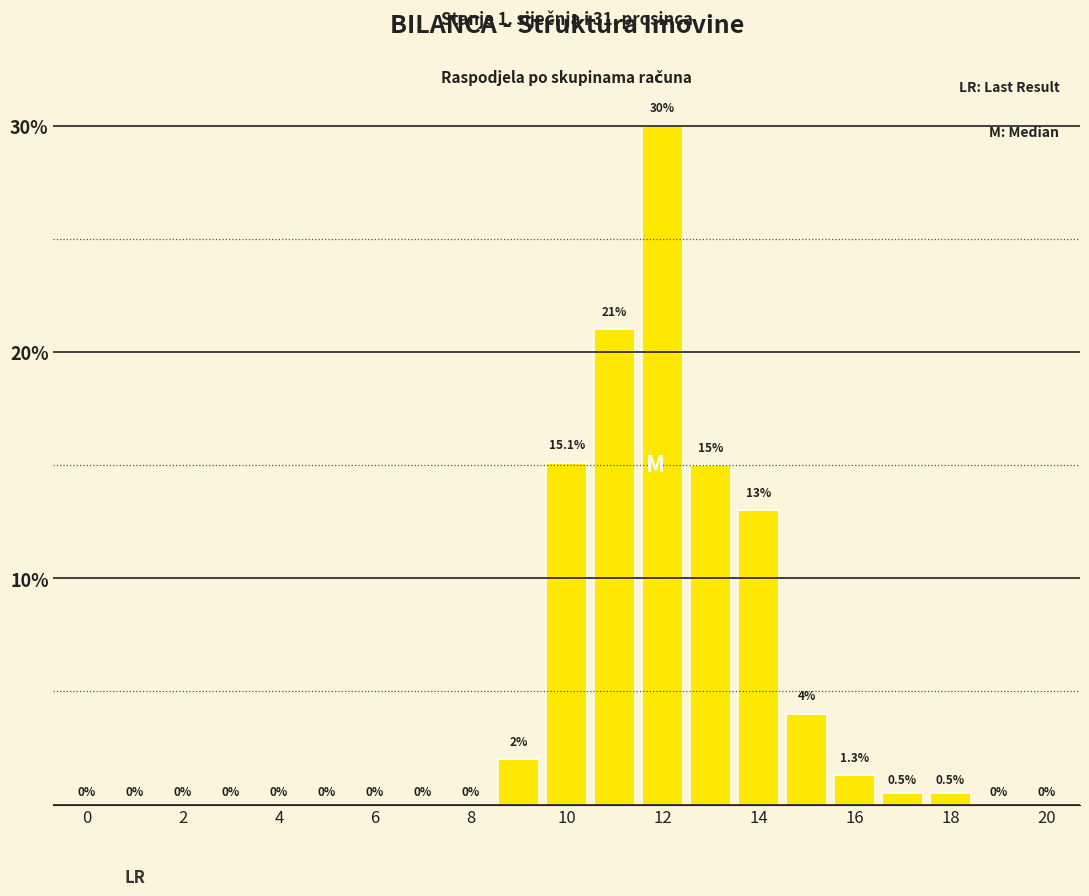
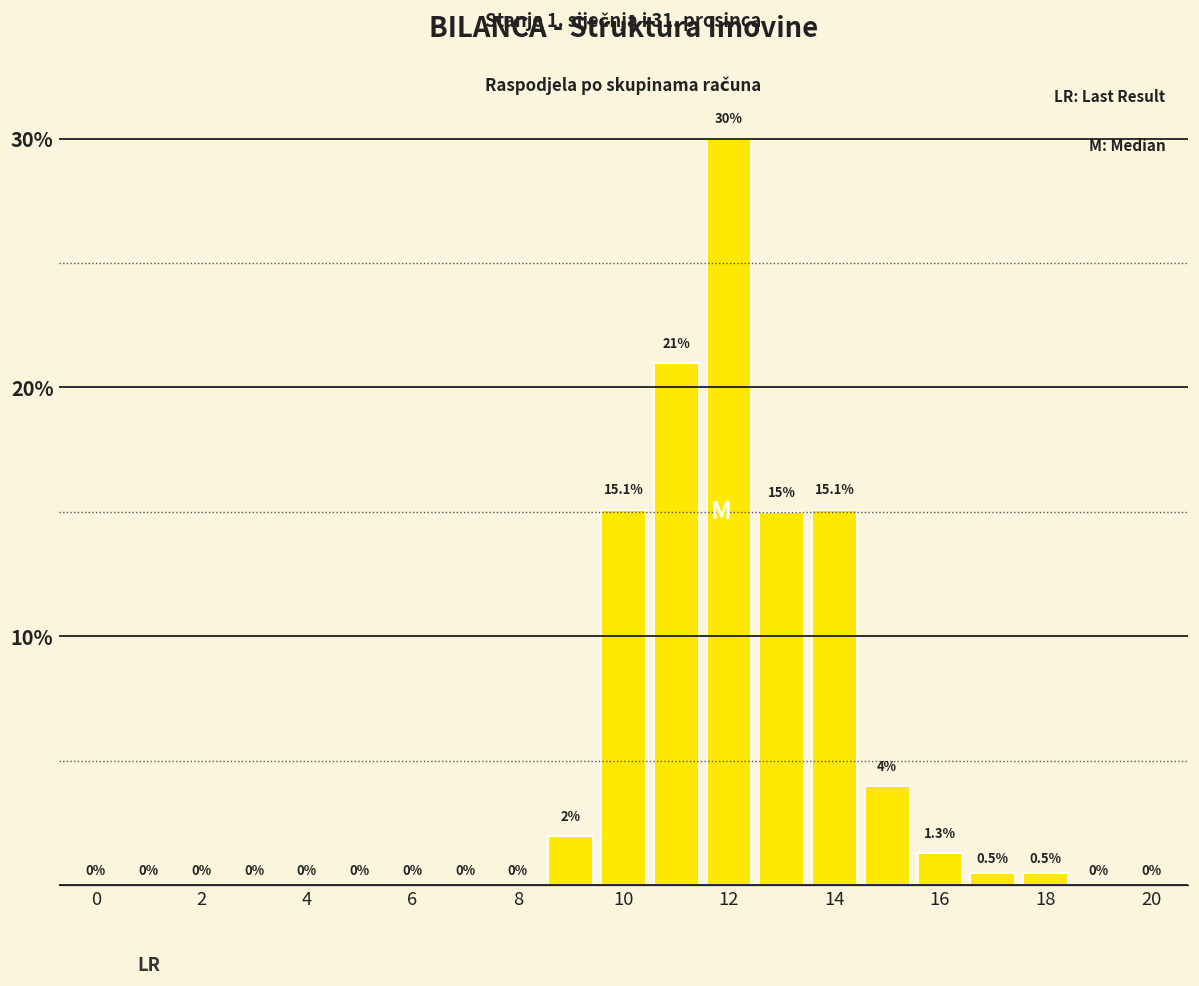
14: 13% -> 15.1%
